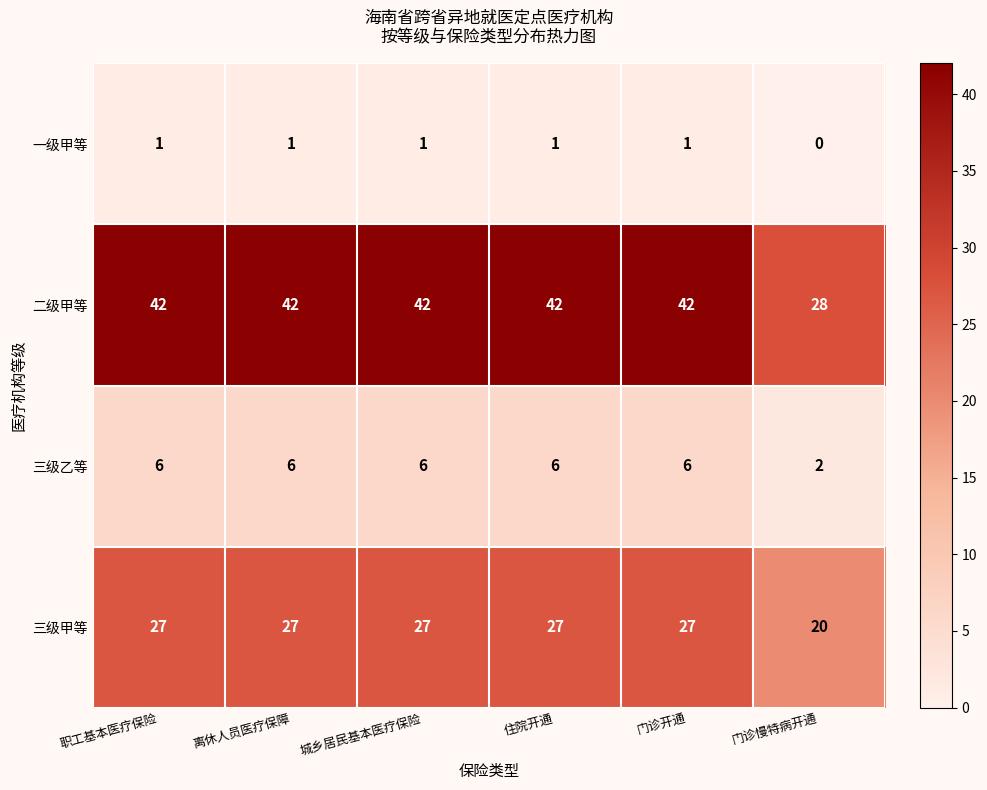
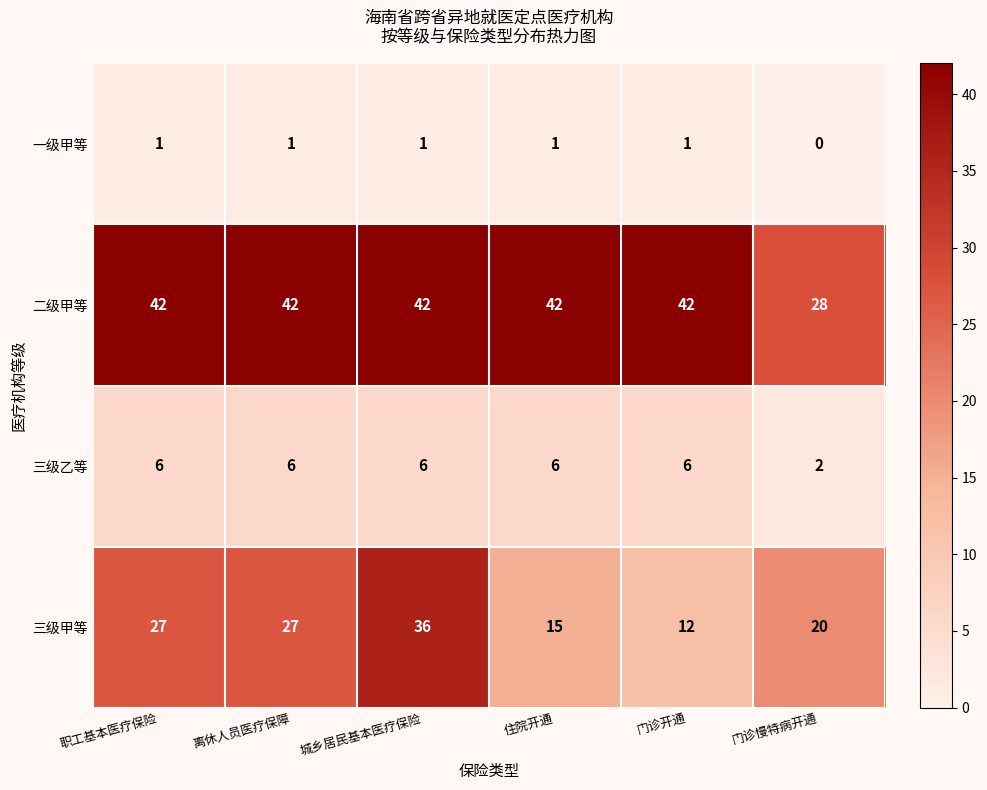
三级甲等, 城乡居民基本医疗保险: 27 -> 36
三级甲等, 住院开通: 27 -> 15
三级甲等, 门诊开通: 27 -> 12
